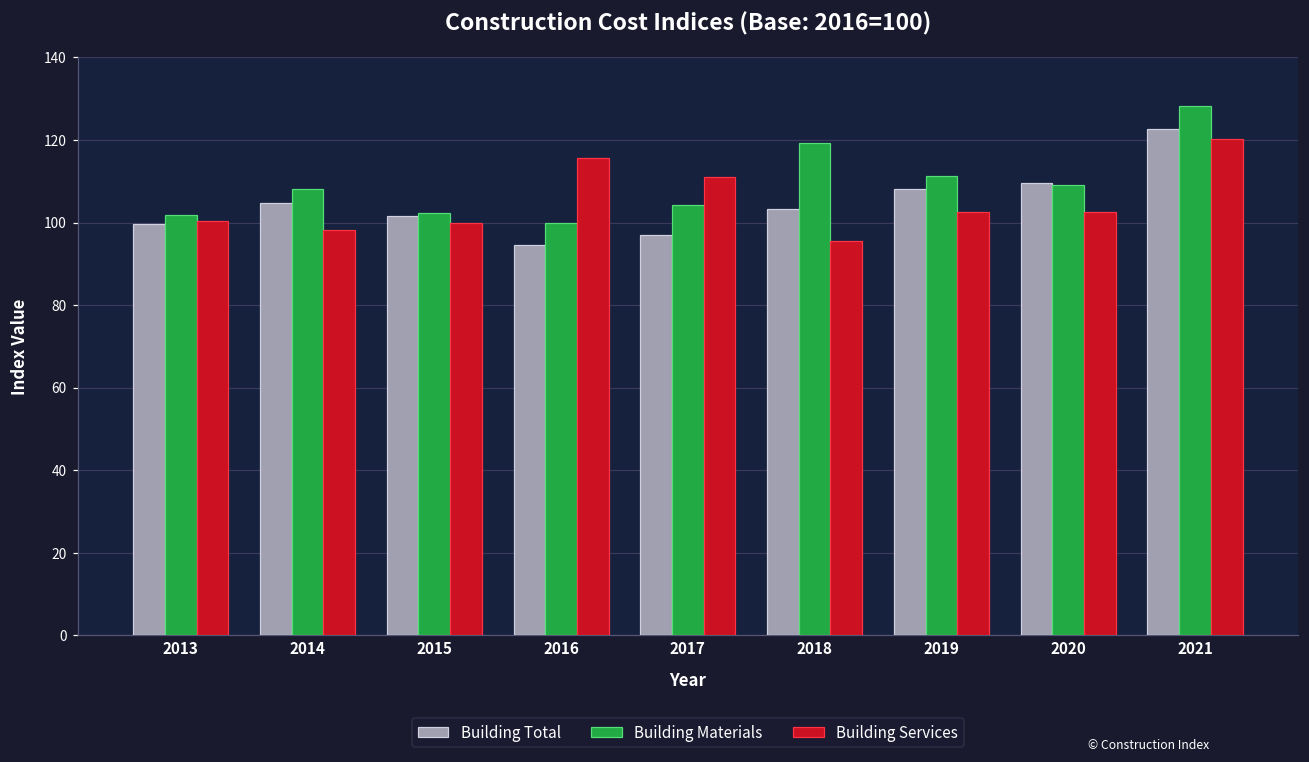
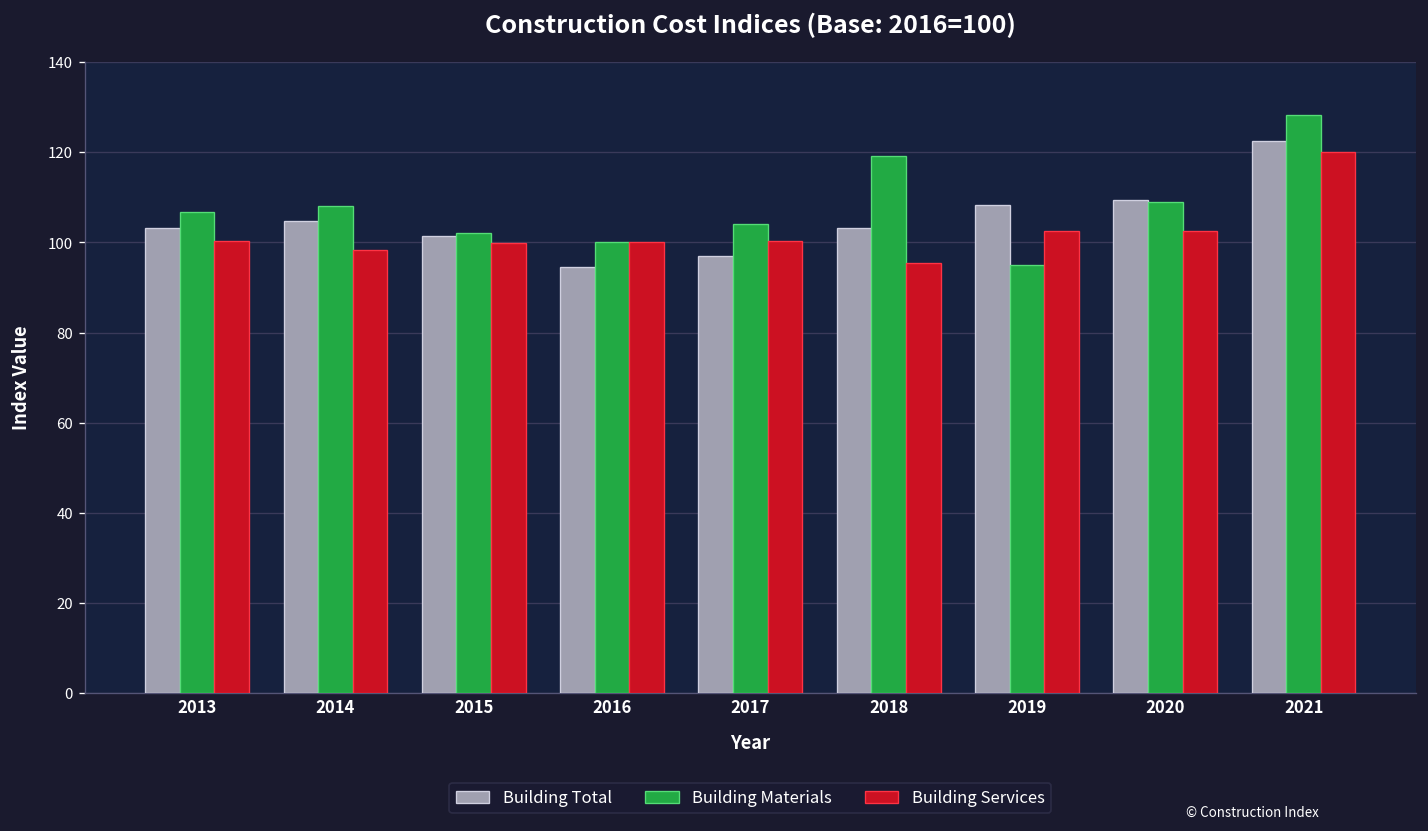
Building Total, 2013: 100 -> 103
Building Materials, 2013: 102 -> 107
Building Services, 2016: 116 -> 100
Building Services, 2017: 111 -> 100
Building Materials, 2019: 111 -> 95
